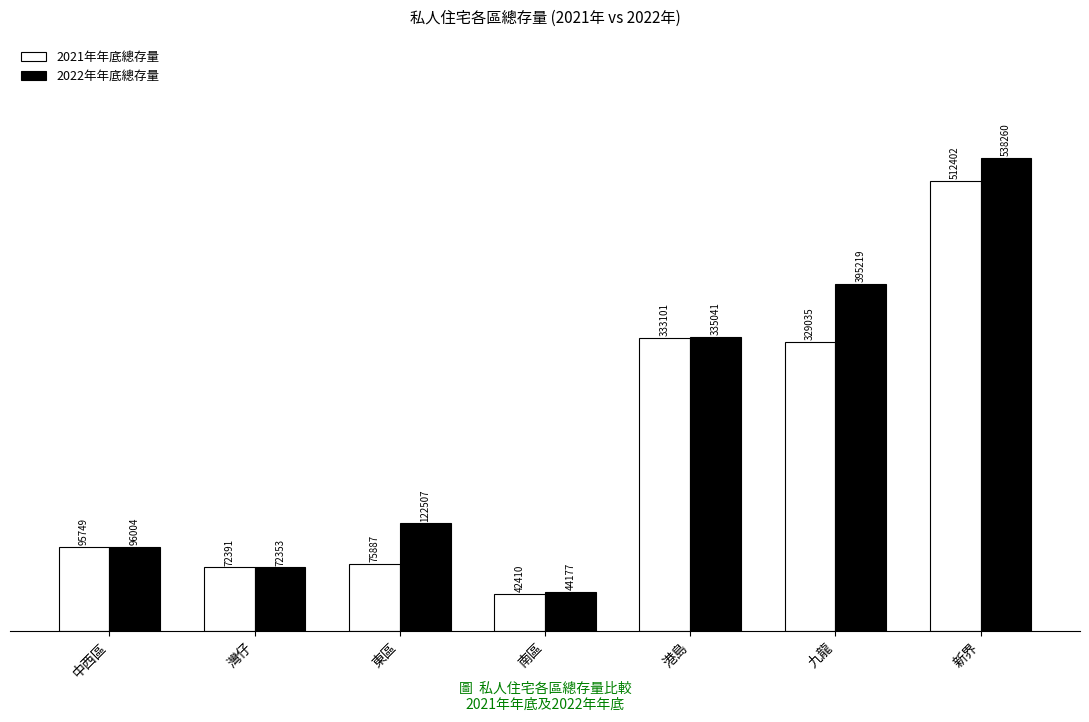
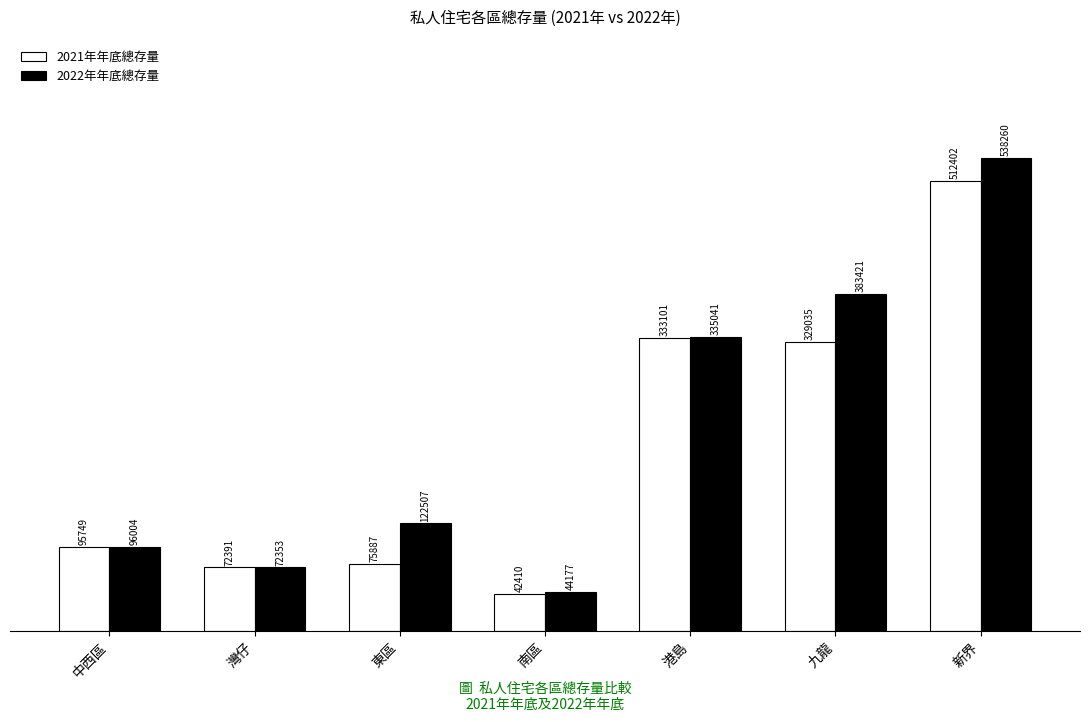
2022年年底總存量, 九龍: 395219 -> 383421
